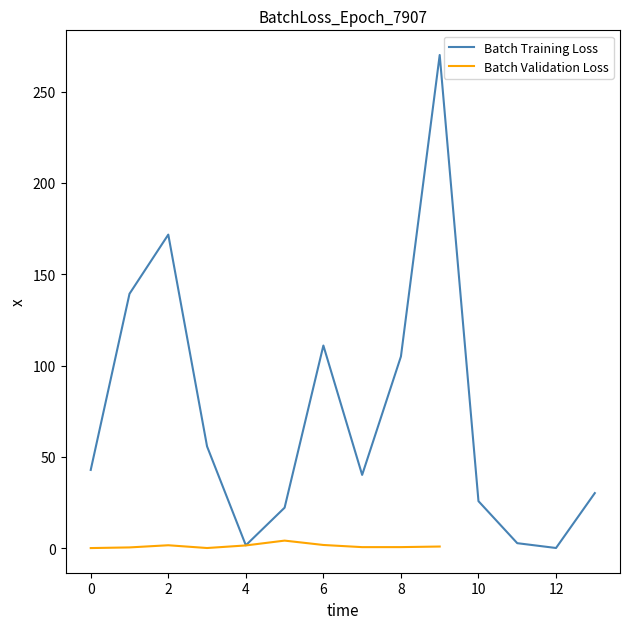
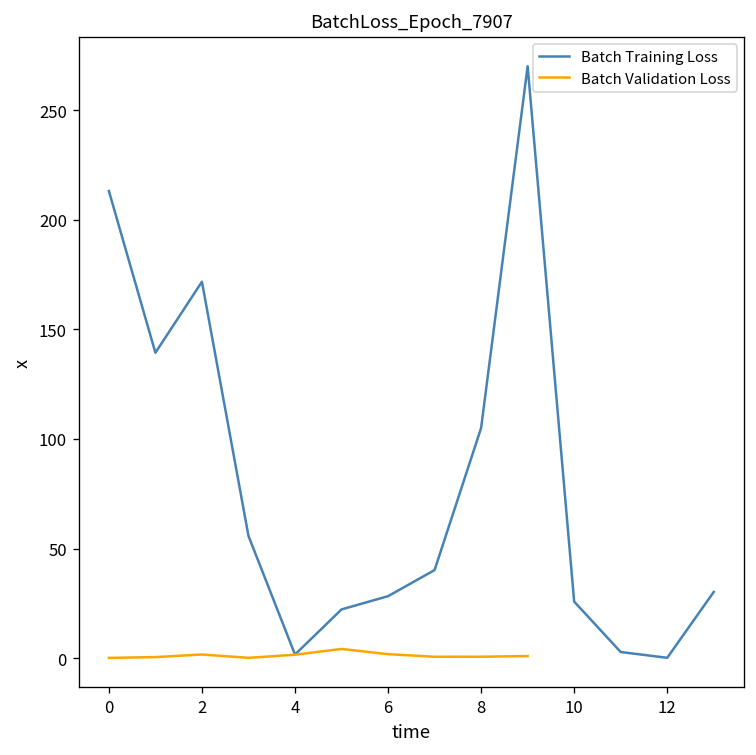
Batch Training Loss, 0: 43 -> 213
Batch Training Loss, 6: 111 -> 28
